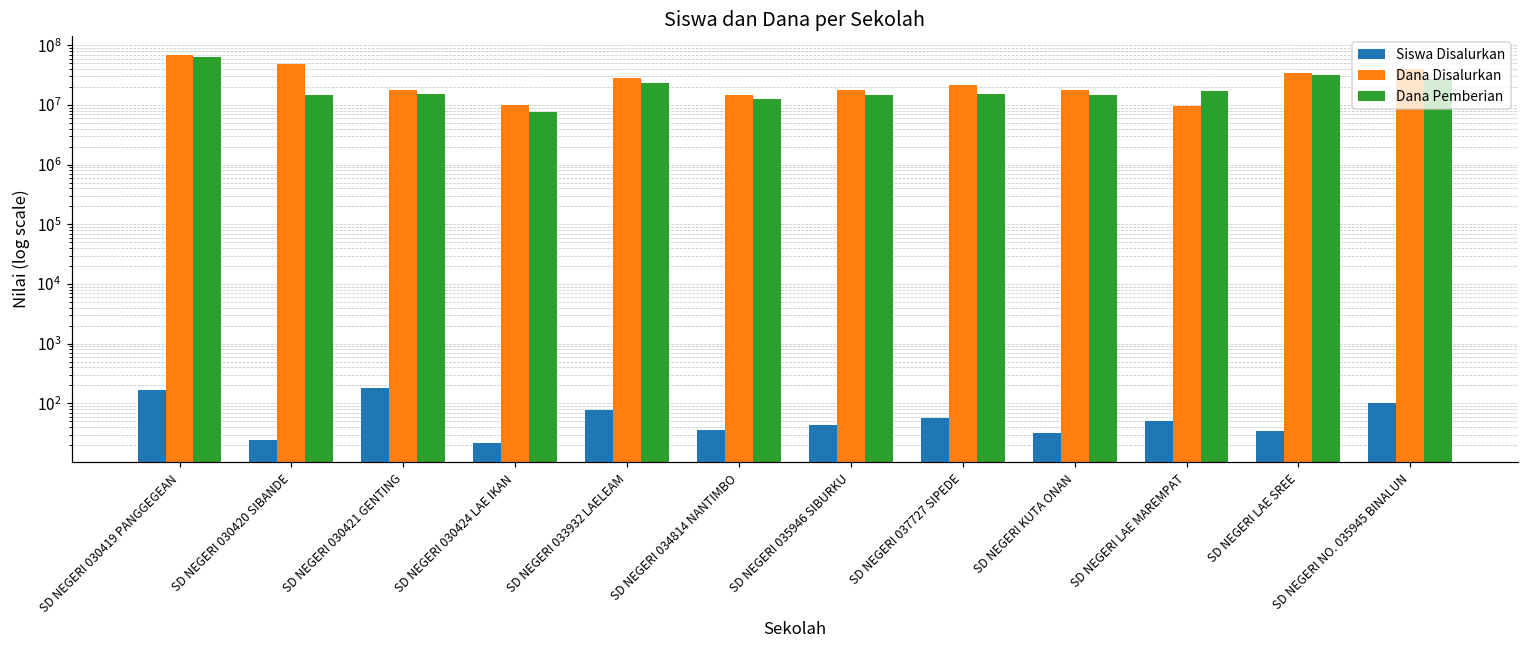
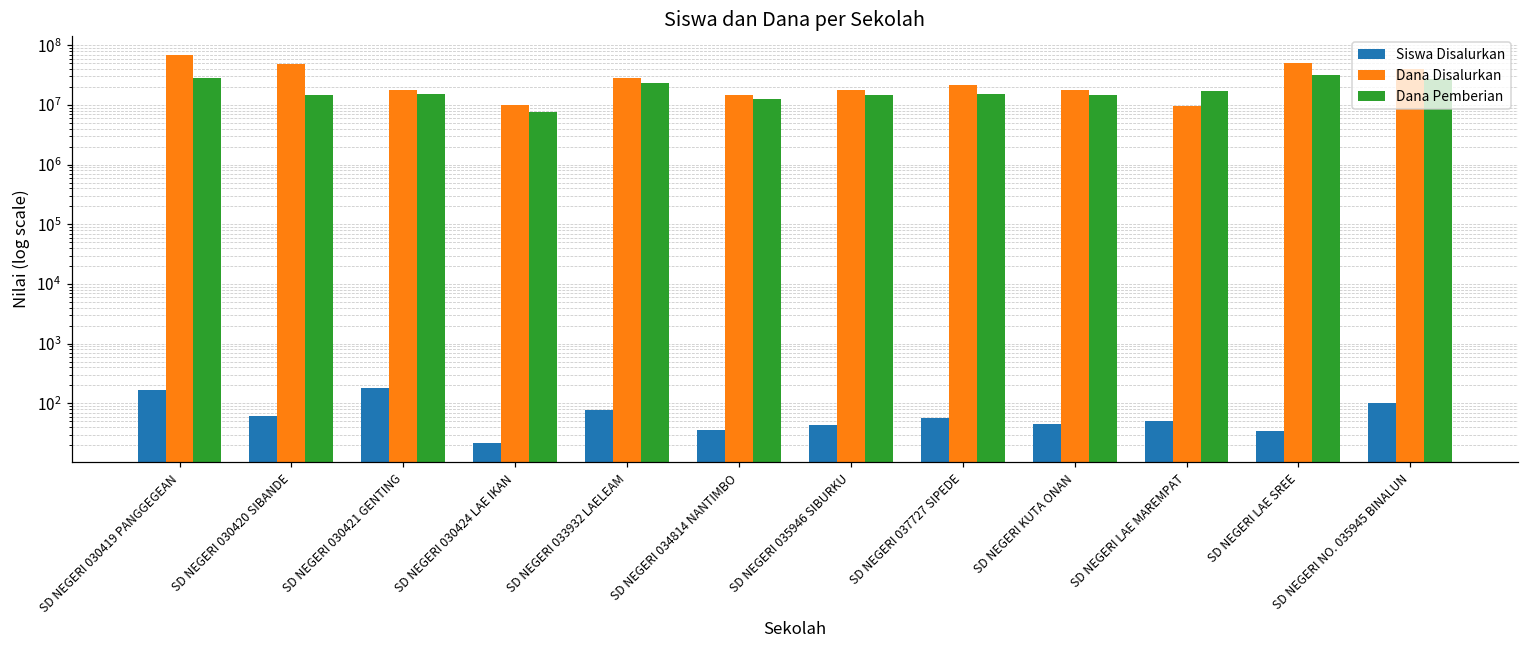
Dana Pemberian, SD NEGERI 030419 PANGGEGEAN: 60000000 -> 30000000
Siswa Disalurkan, SD NEGERI 030420 SIBANDE: 20 -> 60
Siswa Disalurkan, SD NEGERI KUTA ONAN: 30 -> 50
Dana Disalurkan, SD NEGERI LAE SREE: 30000000 -> 50000000
